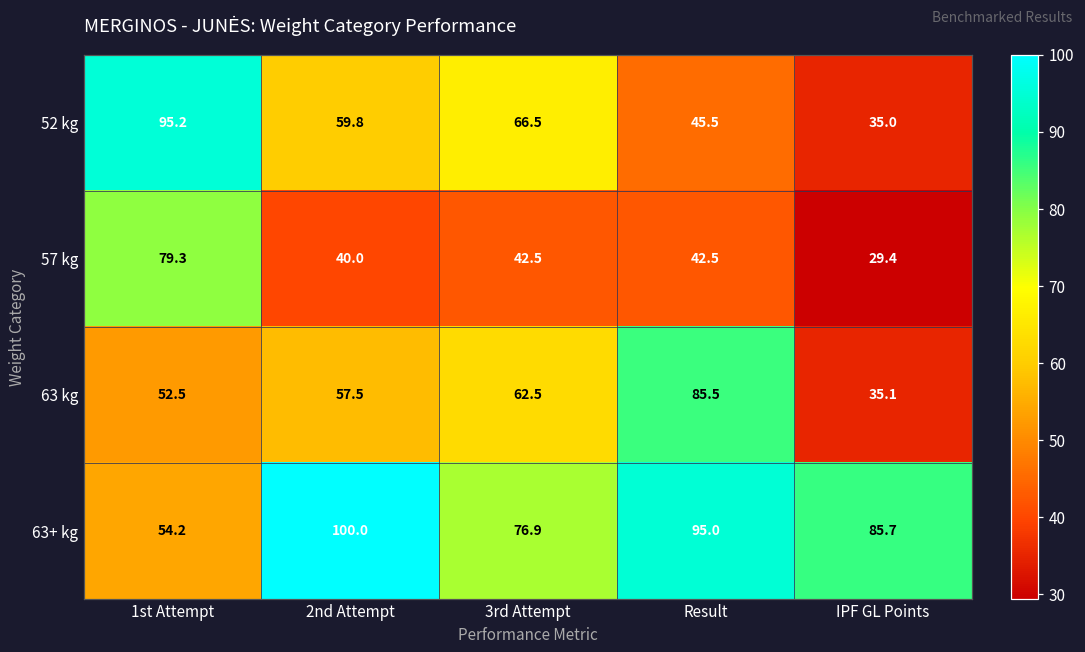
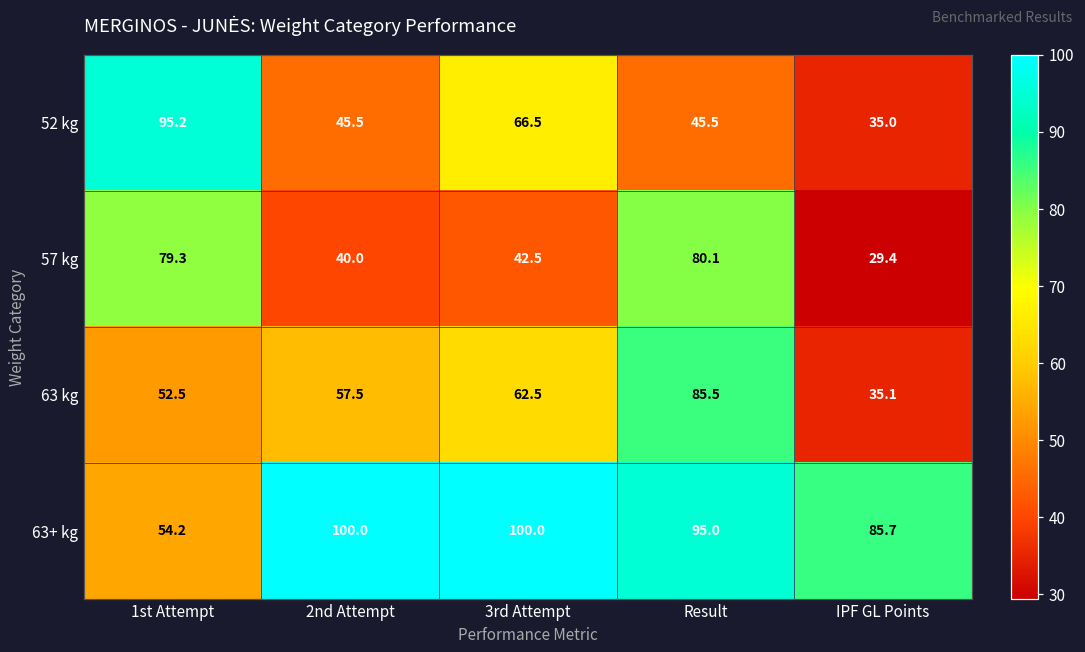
52 kg, 2nd Attempt: 59.8 -> 45.5
57 kg, Result: 42.5 -> 80.1
63+ kg, 3rd Attempt: 76.9 -> 100.0
